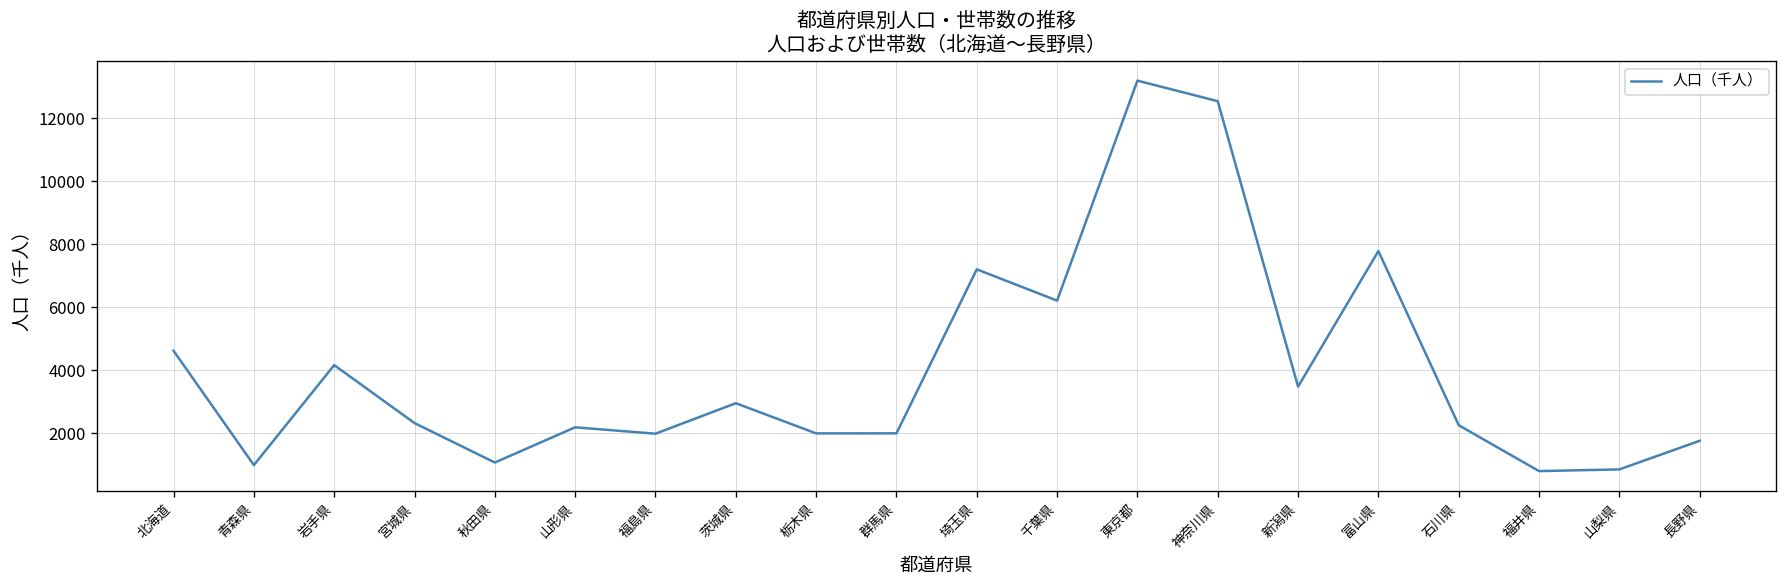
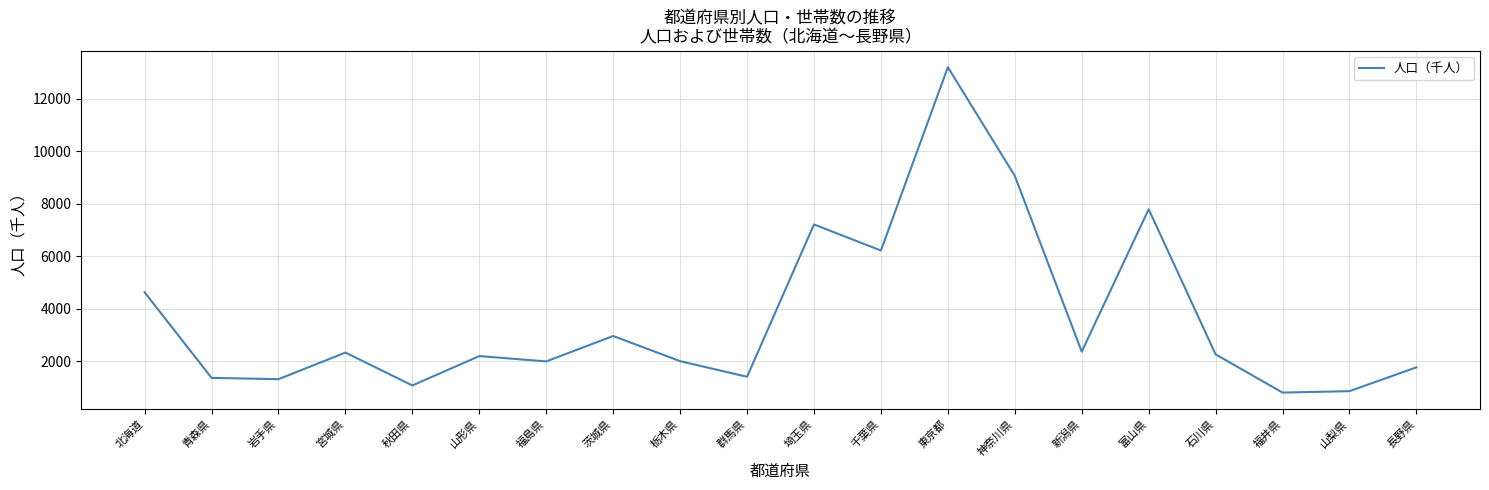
青森県: 1000 -> 1400
岩手県: 4200 -> 1300
群馬県: 2000 -> 1400
神奈川県: 12500 -> 9100
新潟県: 3500 -> 2400
